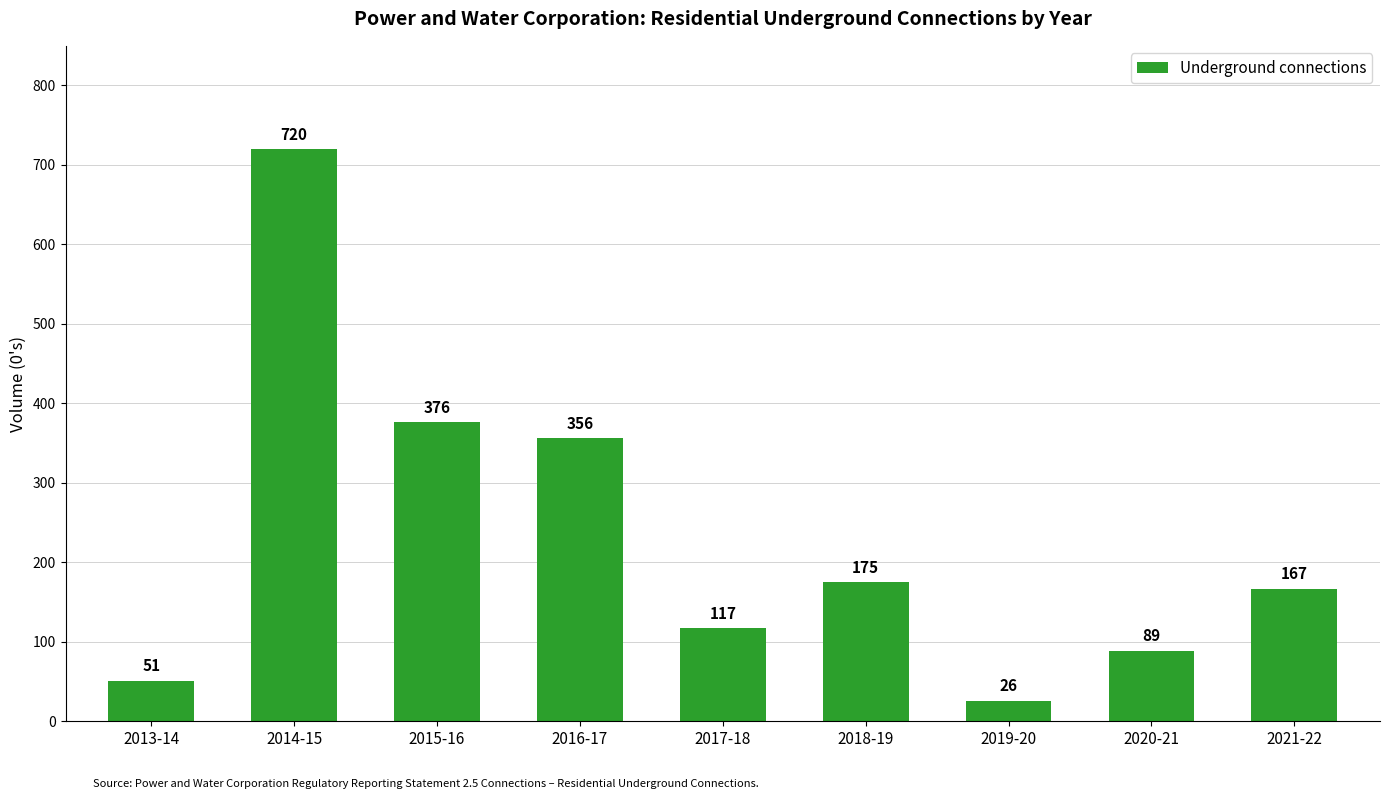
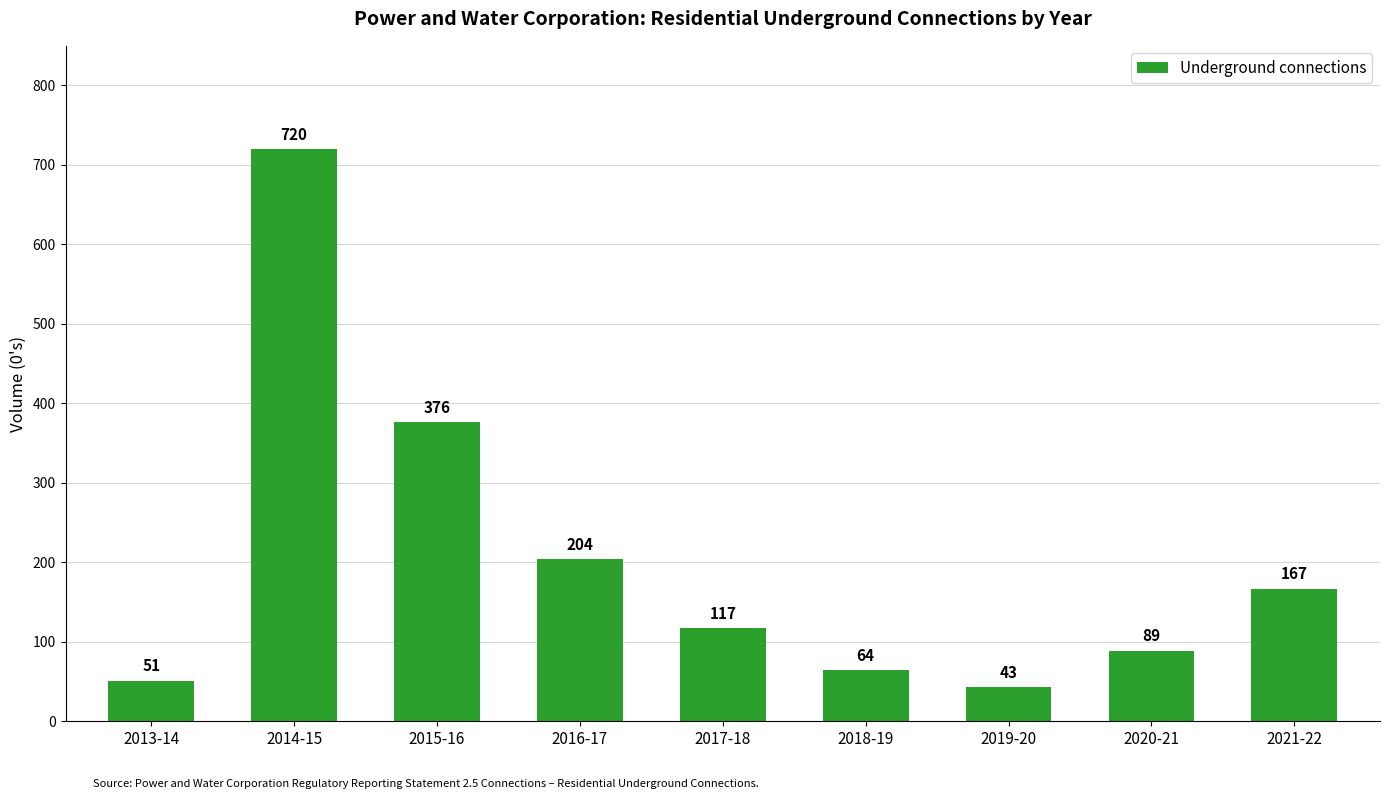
2016-17: 356 -> 204
2018-19: 175 -> 64
2019-20: 26 -> 43
